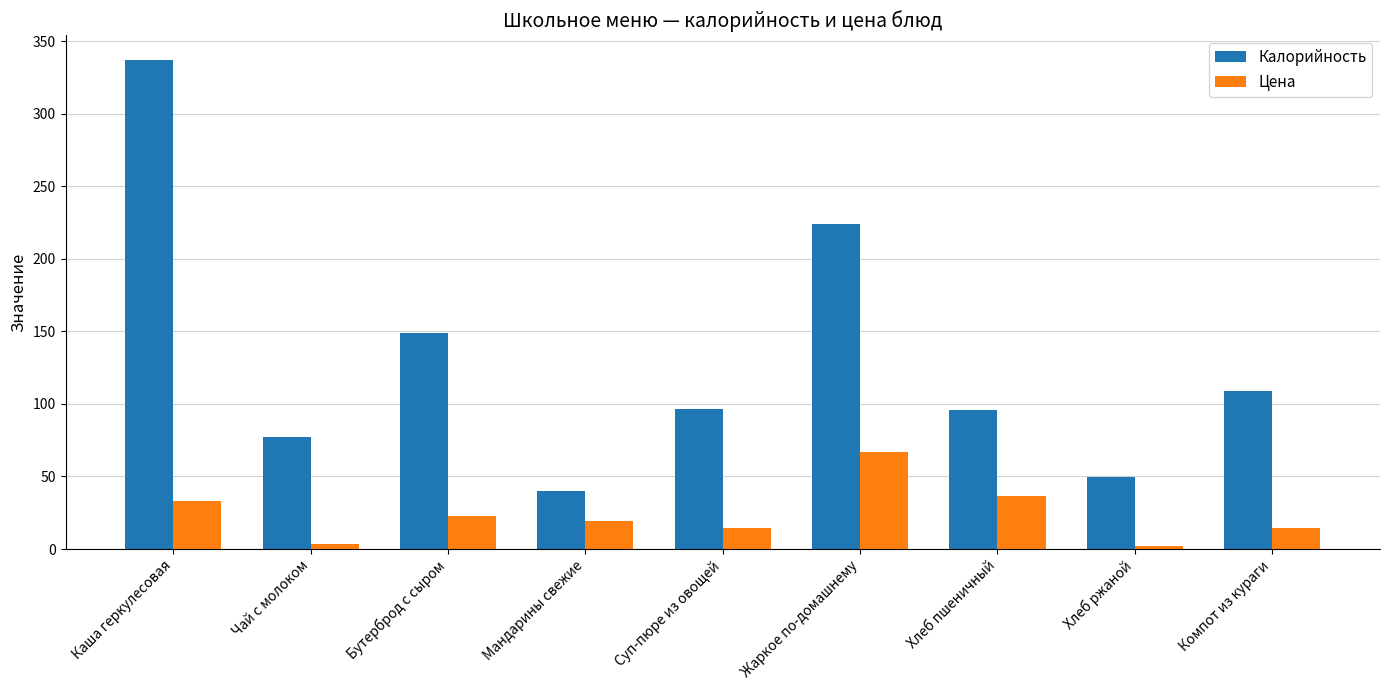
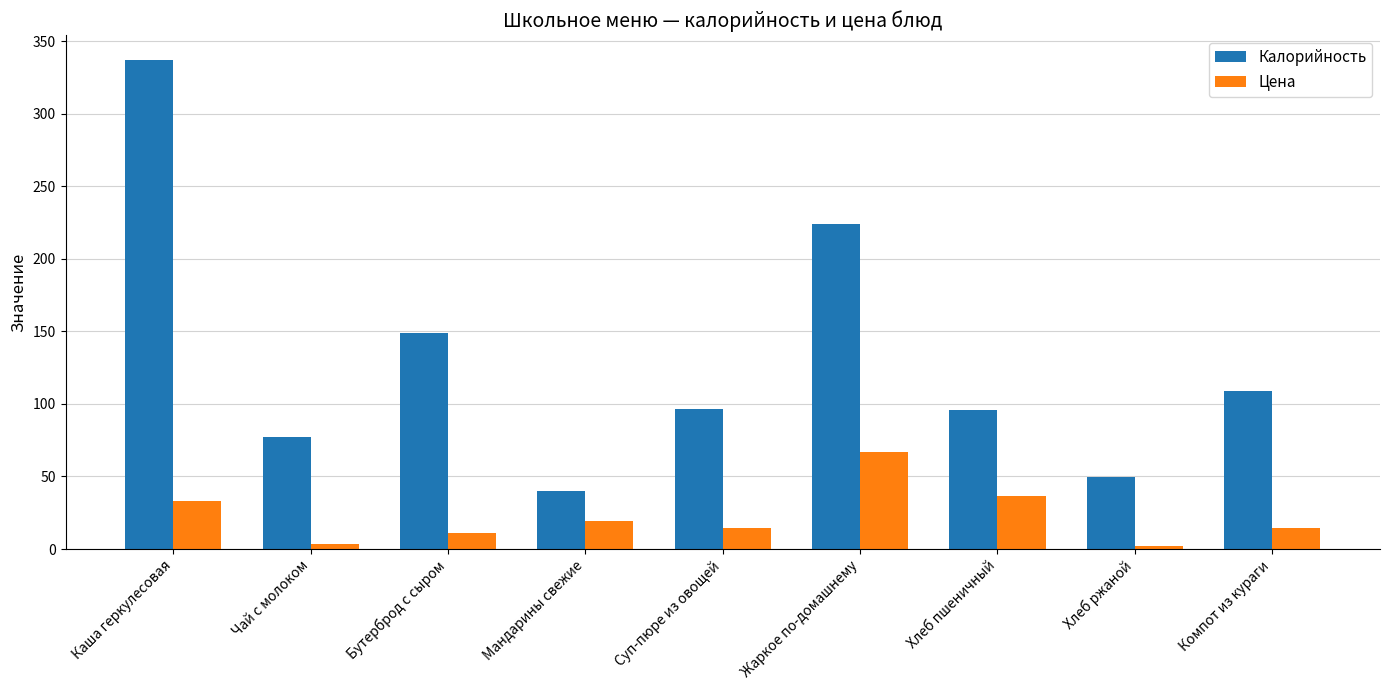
Цена, Бутерброд с сыром: 23 -> 11
